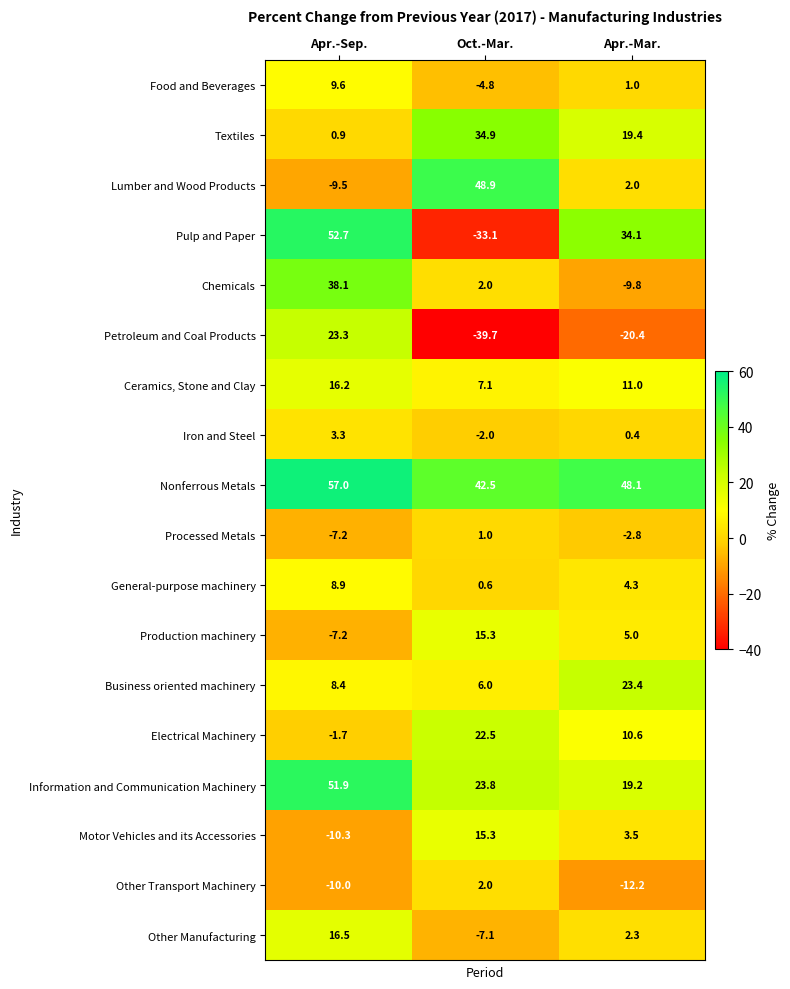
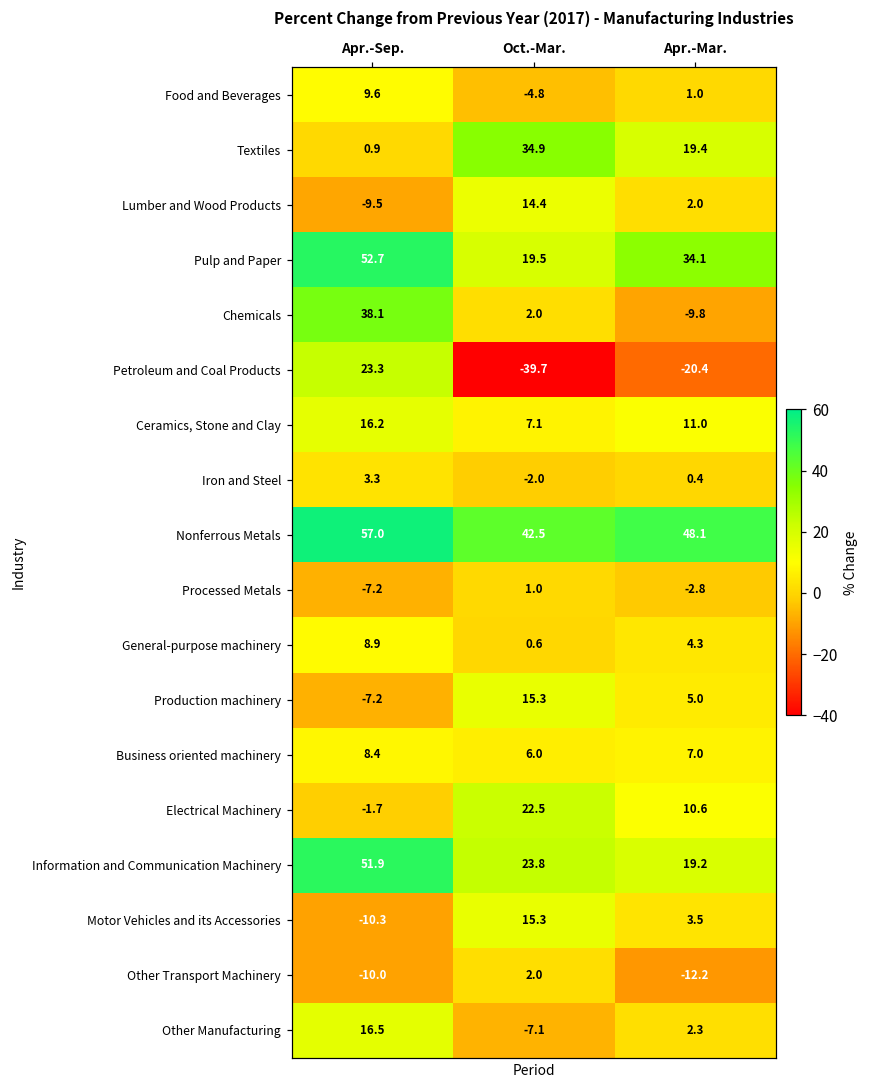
Lumber and Wood Products, Oct.-Mar.: 48.9 -> 14.4
Pulp and Paper, Oct.-Mar.: -33.1 -> 19.5
Business oriented machinery, Apr.-Mar.: 23.4 -> 7.0
